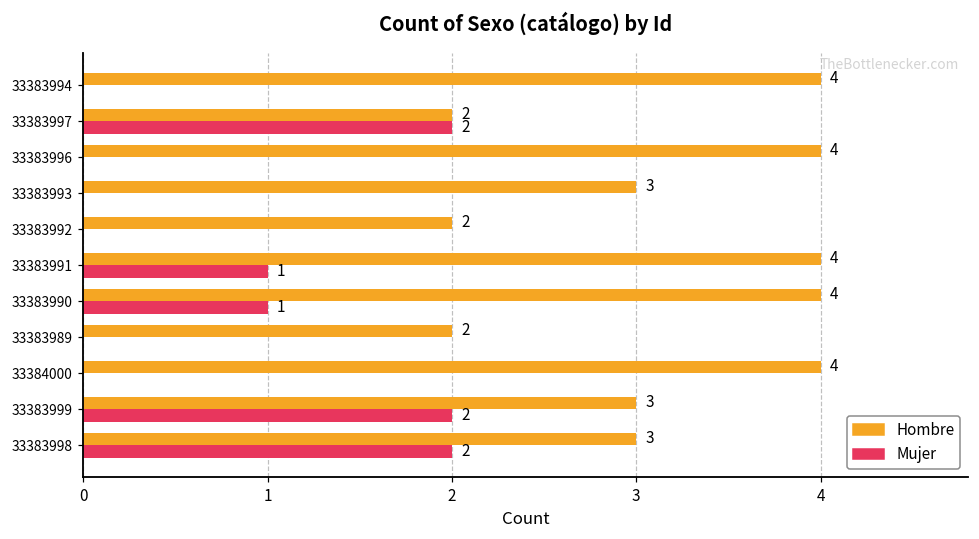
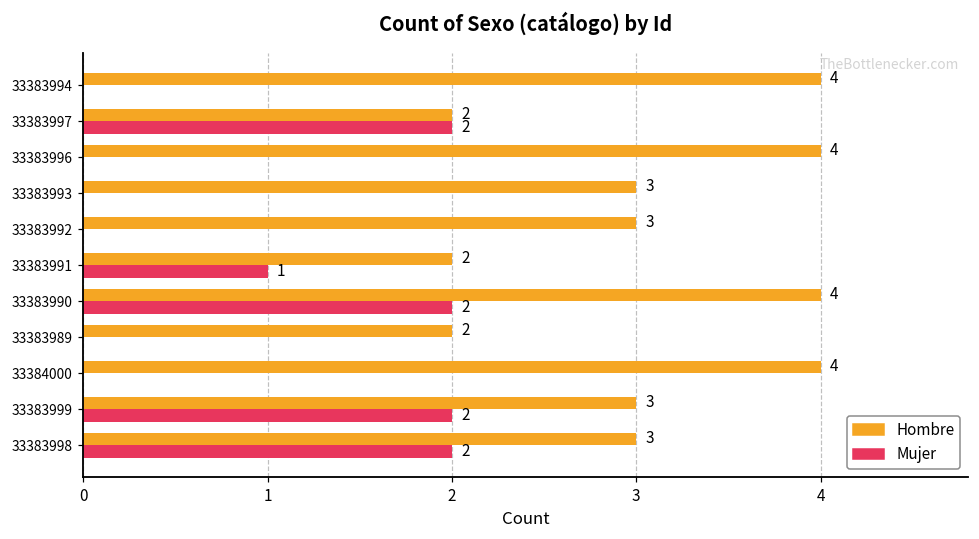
Hombre, 33383992: 2 -> 3
Hombre, 33383991: 4 -> 2
Mujer, 33383990: 1 -> 2
